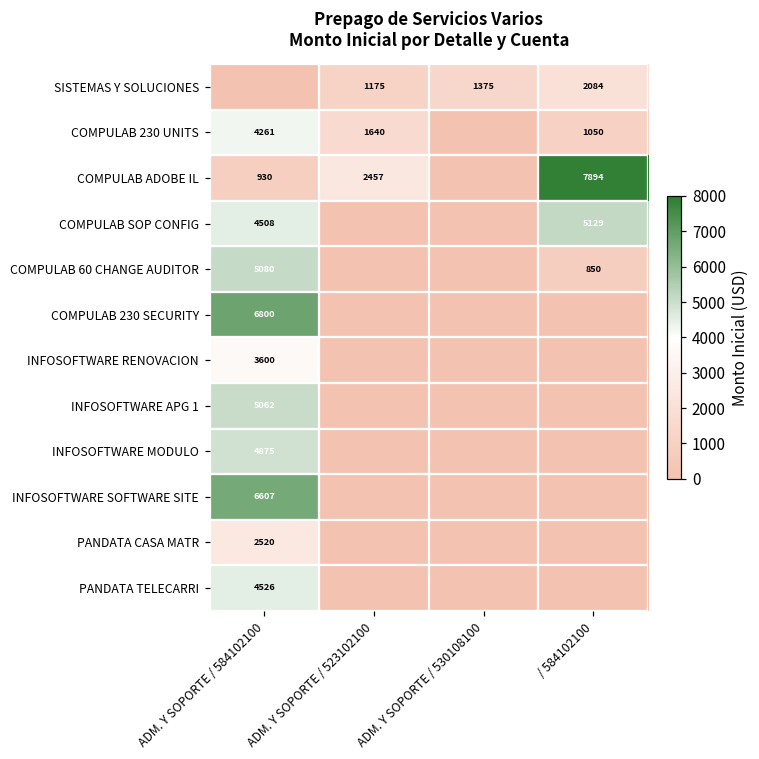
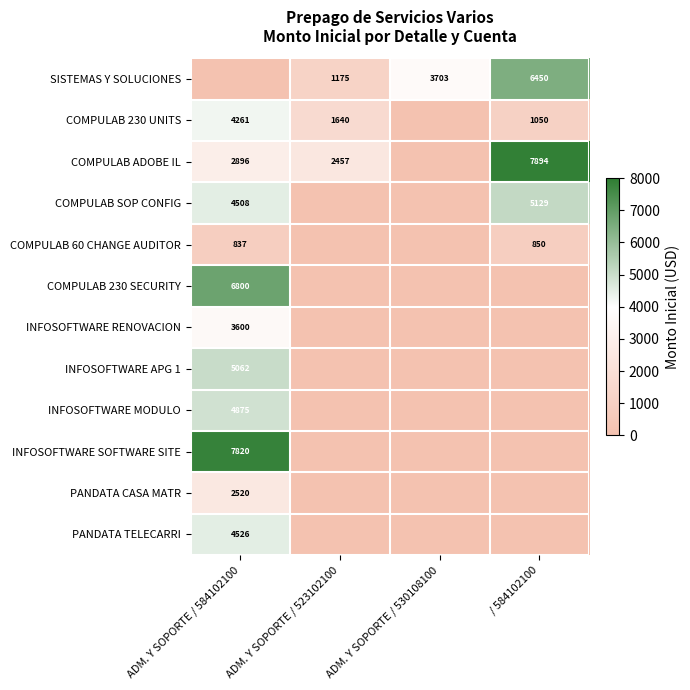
SISTEMAS Y SOLUCIONES, ADM. Y SOPORTE / 530108100: 1375 -> 3703
SISTEMAS Y SOLUCIONES, / 584102100: 2084 -> 6450
COMPULAB ADOBE IL, ADM. Y SOPORTE / 584102100: 930 -> 2896
COMPULAB 60 CHANGE AUDITOR, ADM. Y SOPORTE / 584102100: 5080 -> 837
INFOSOFTWARE SOFTWARE SITE, ADM. Y SOPORTE / 584102100: 6607 -> 7820
